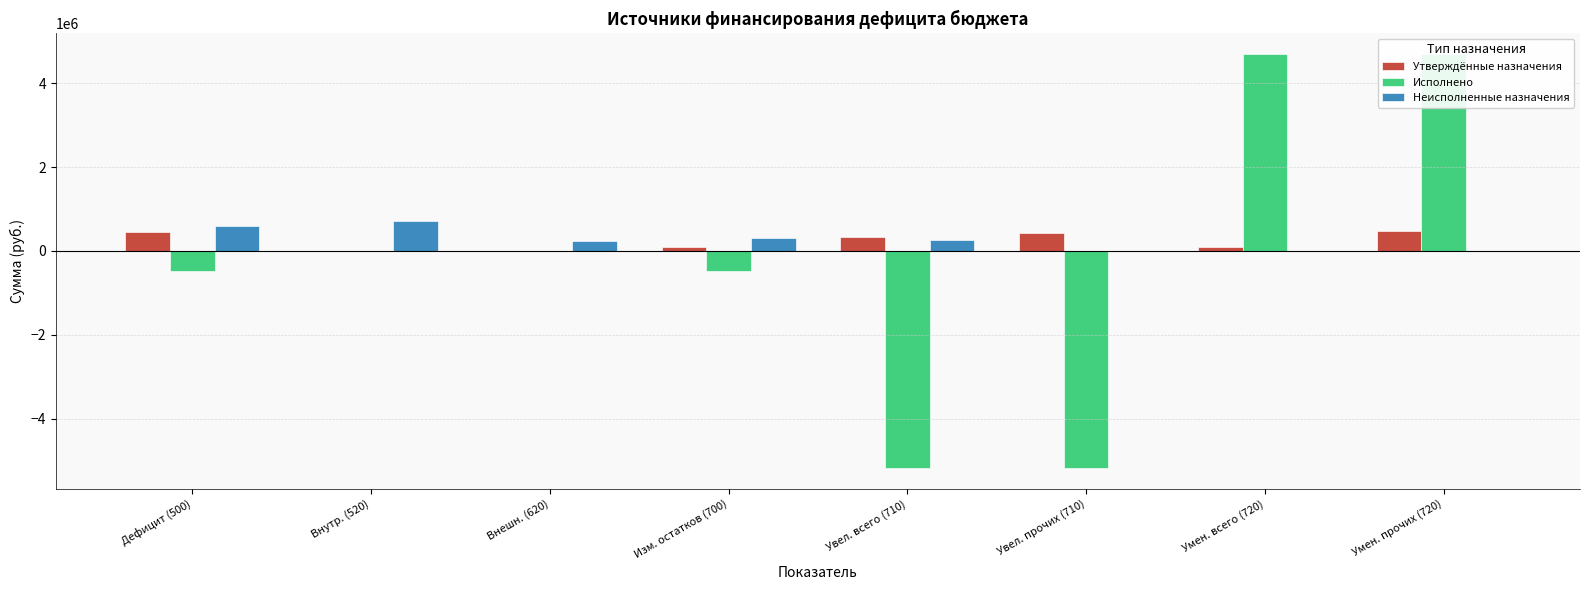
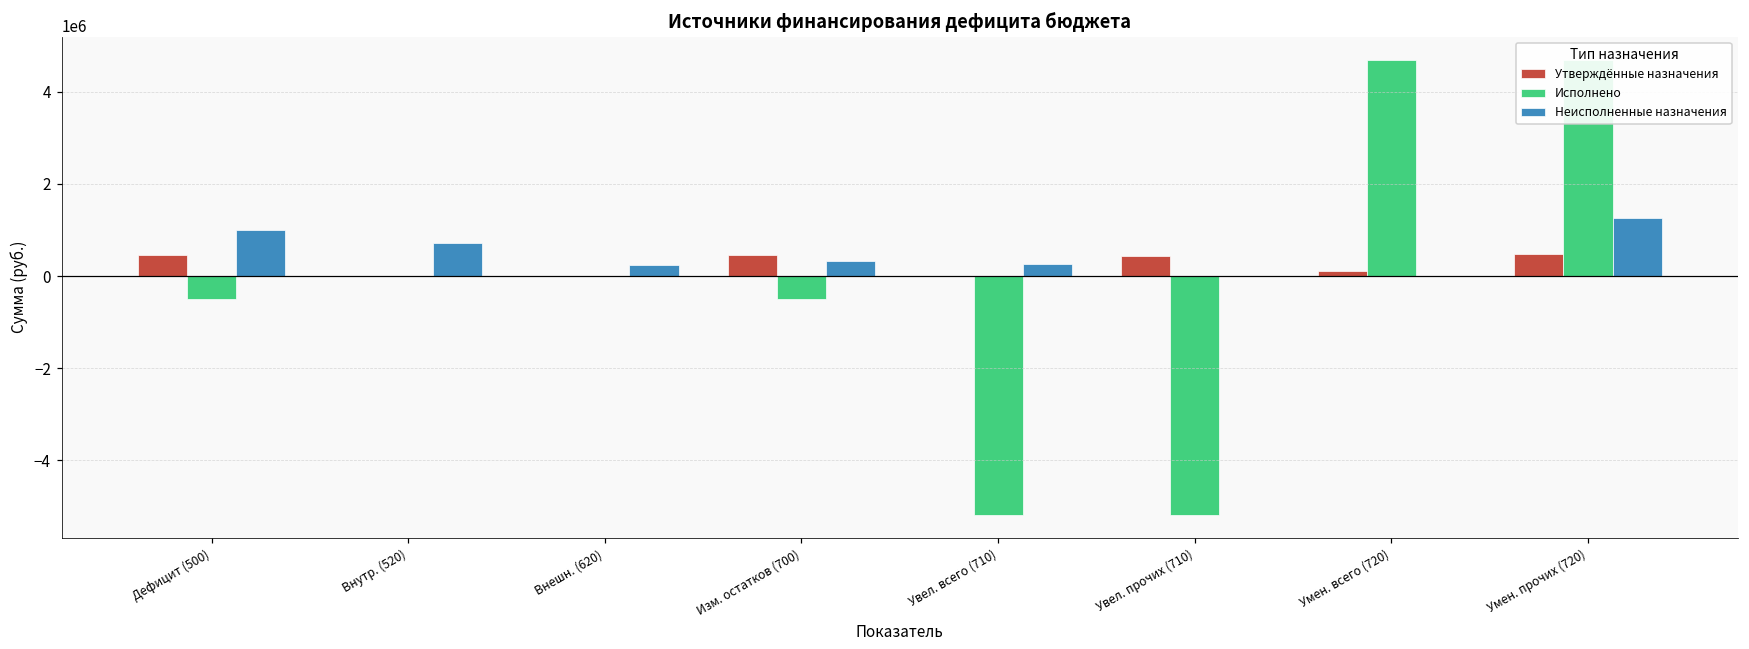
Неисполненные назначения, Дефицит (500): 600000 -> 1000000
Утверждённые назначения, Изм. остатков (700): 100000 -> 500000
Утверждённые назначения, Увел. всего (710): 300000 -> 0
Неисполненные назначения, Умен. прочих (720): 0 -> 1300000
